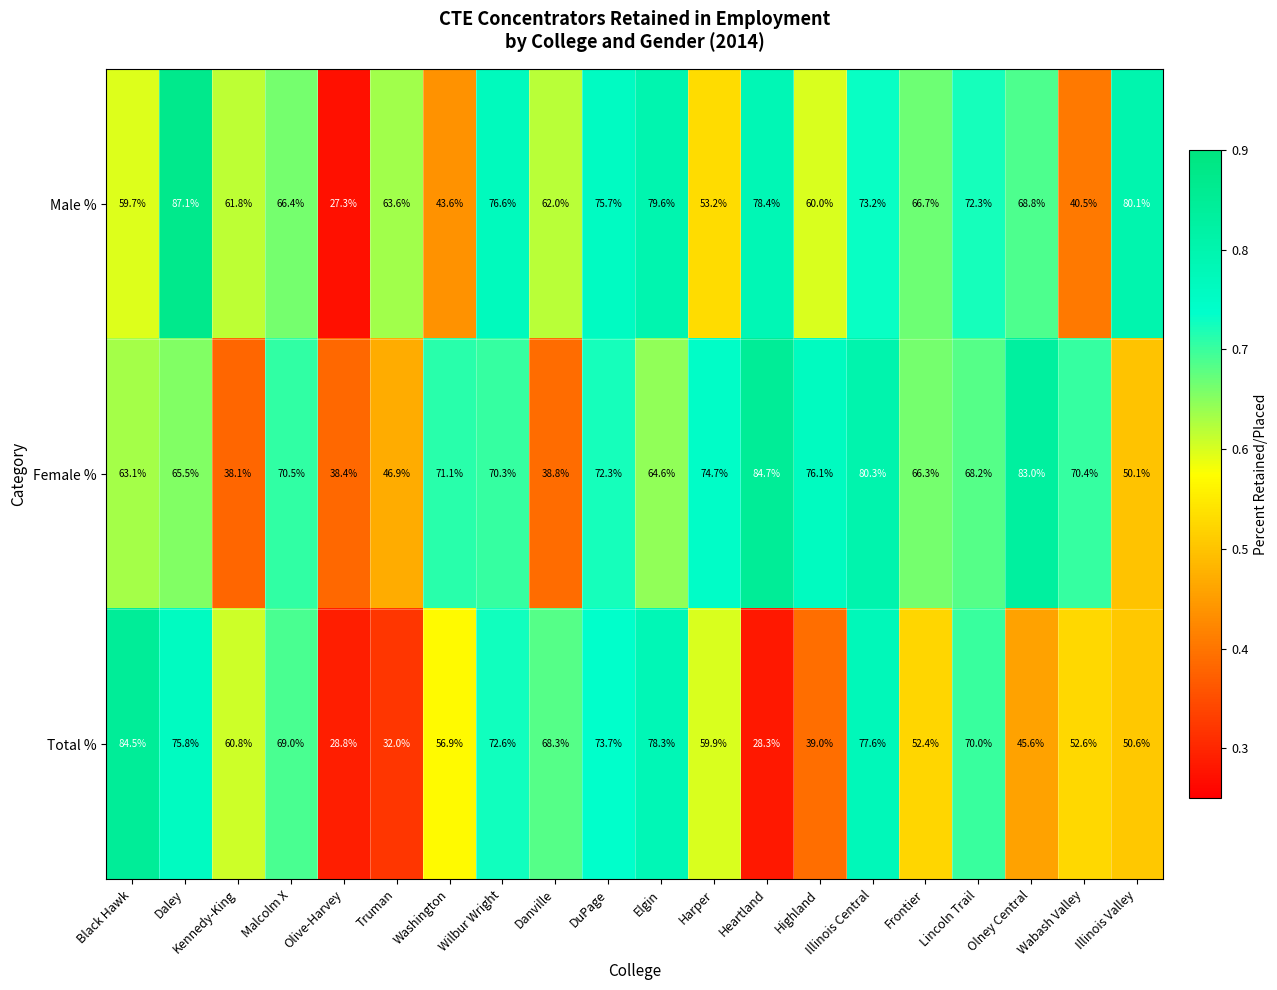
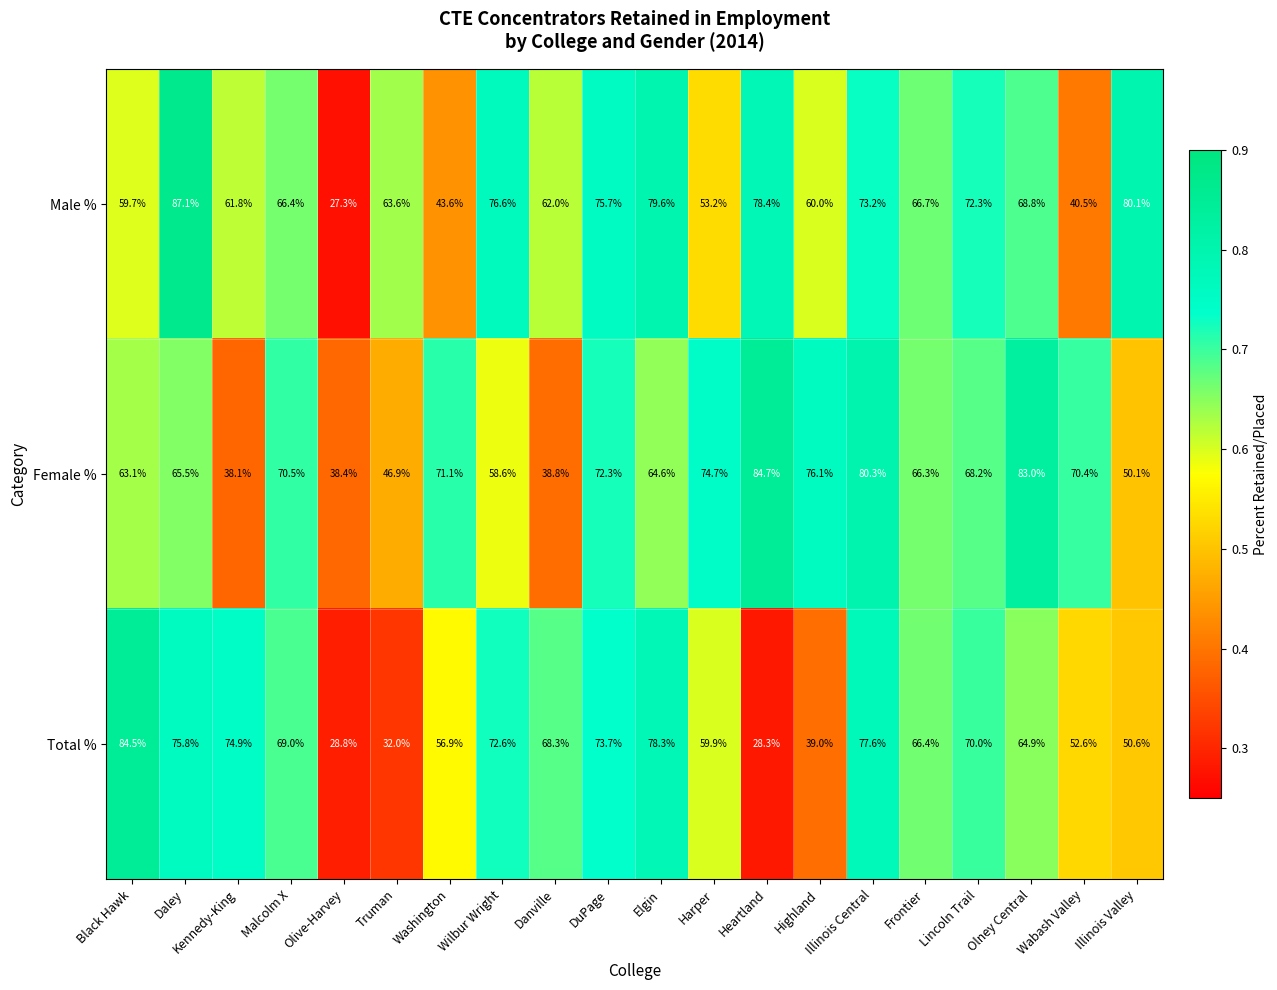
Female %, Wilbur Wright: 70.3% -> 58.6%
Total %, Kennedy-King: 60.8% -> 74.9%
Total %, Frontier: 52.4% -> 66.4%
Total %, Olney Central: 45.6% -> 64.9%
